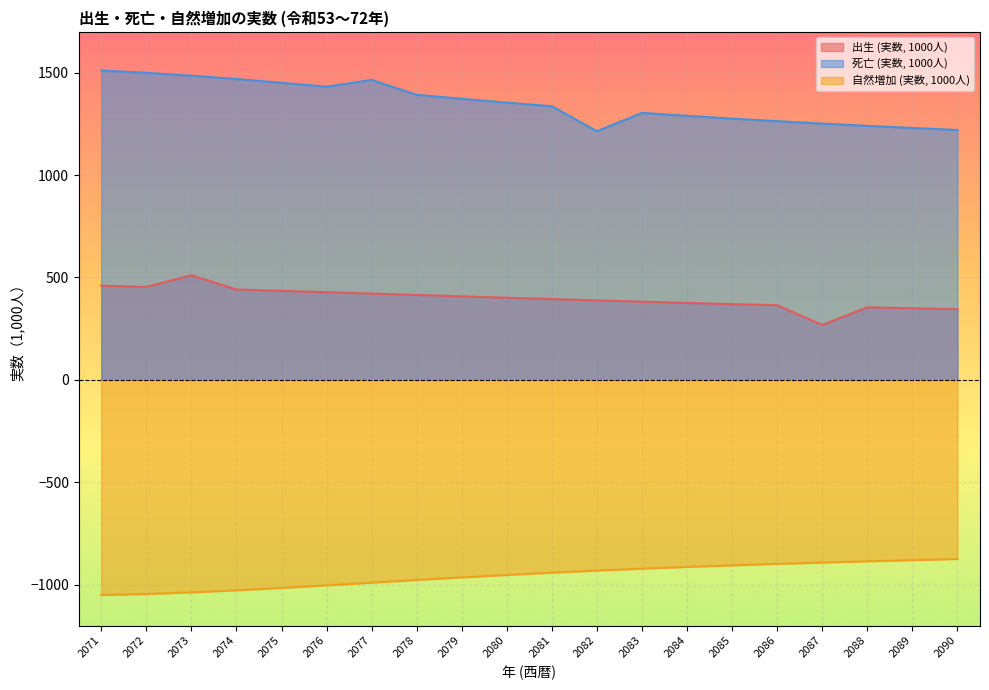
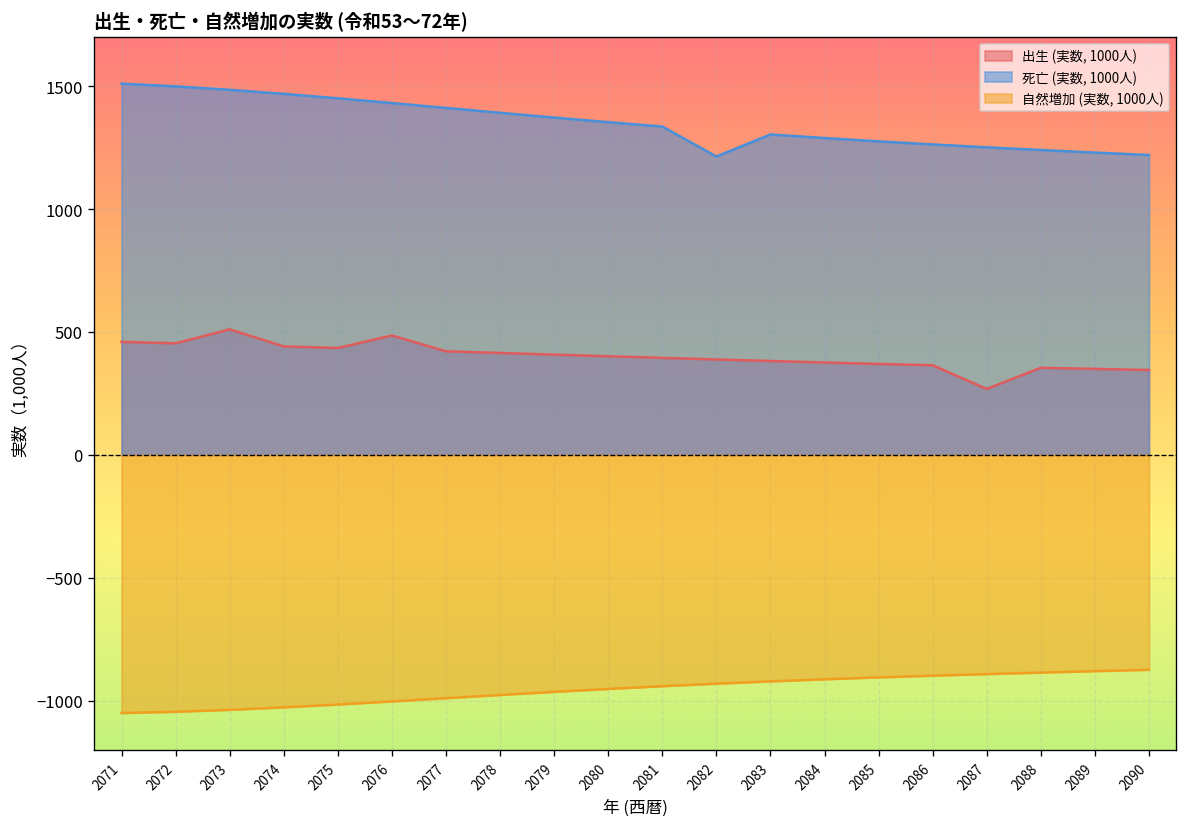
出生 (実数, 1000人), 2076: 430 -> 490
死亡 (実数, 1000人), 2077: 1460 -> 1410
